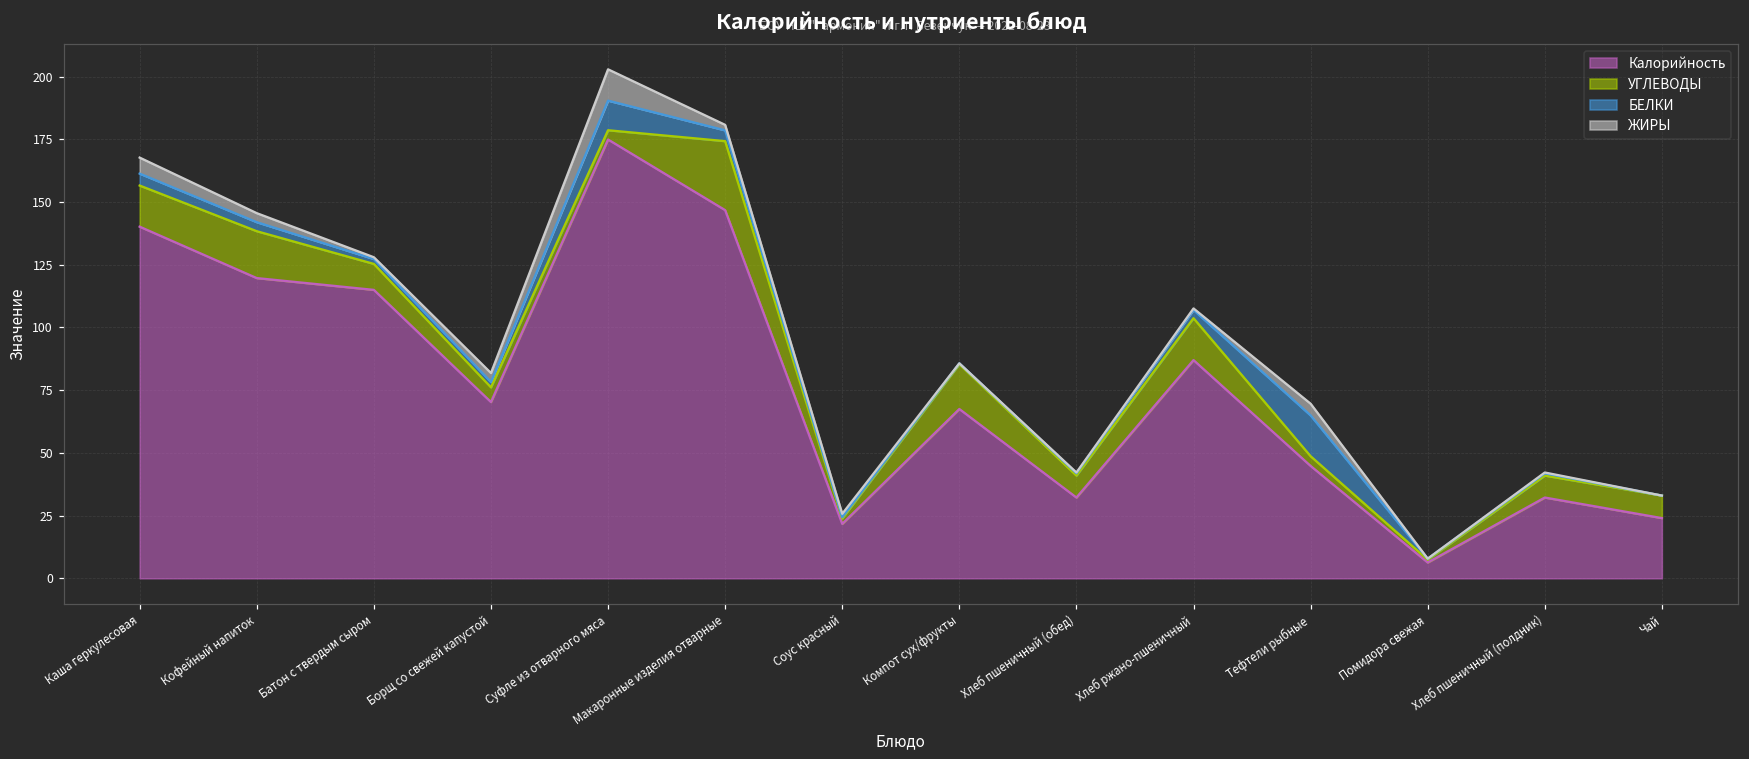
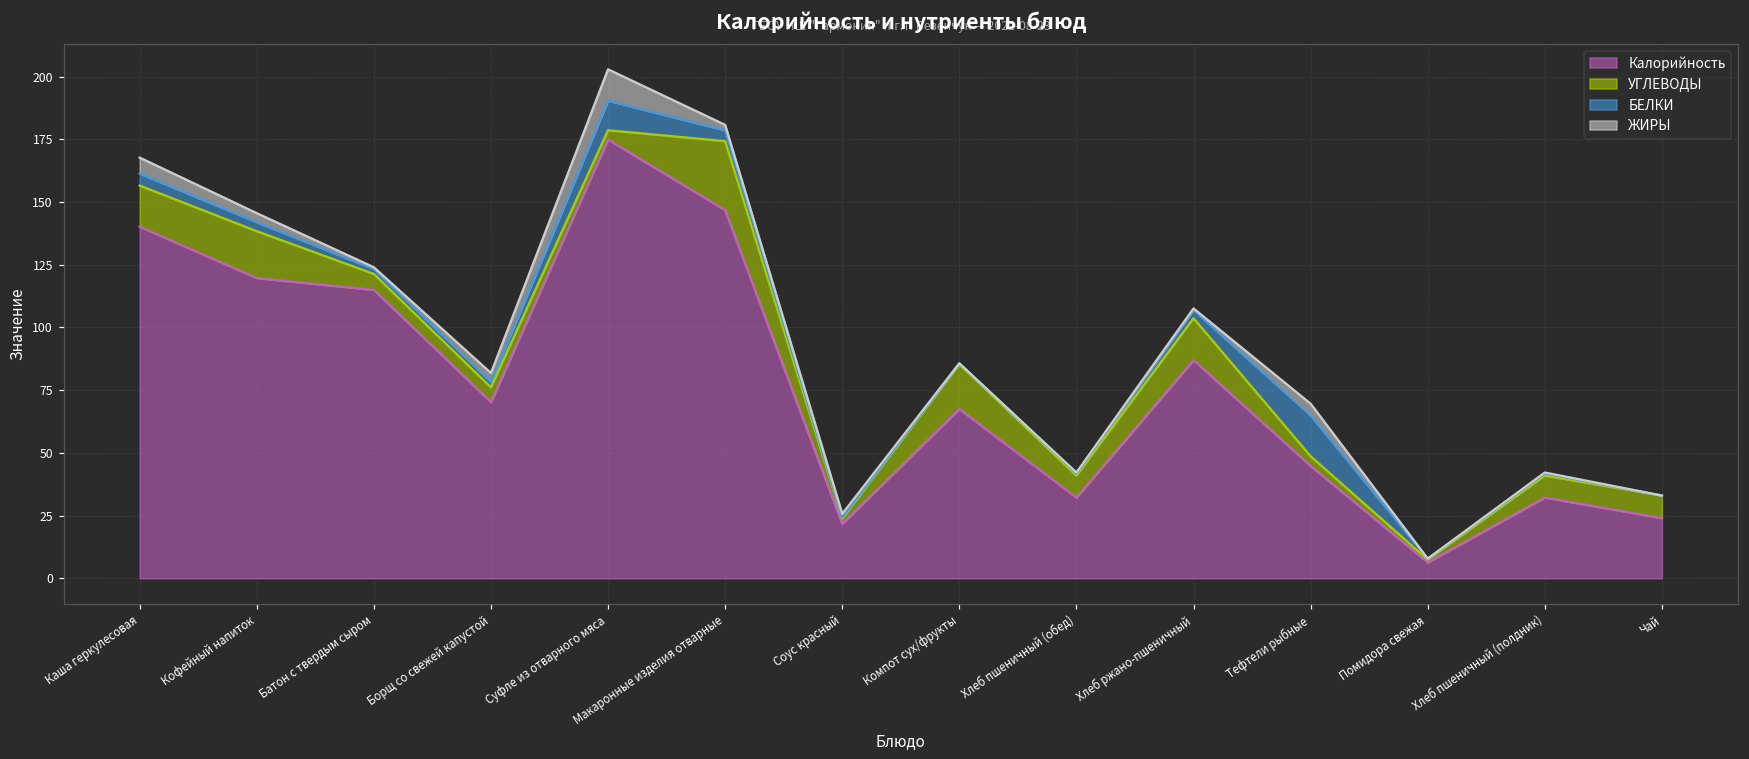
УГЛЕВОДЫ, Батон с твердым сыром: 10 -> 6
